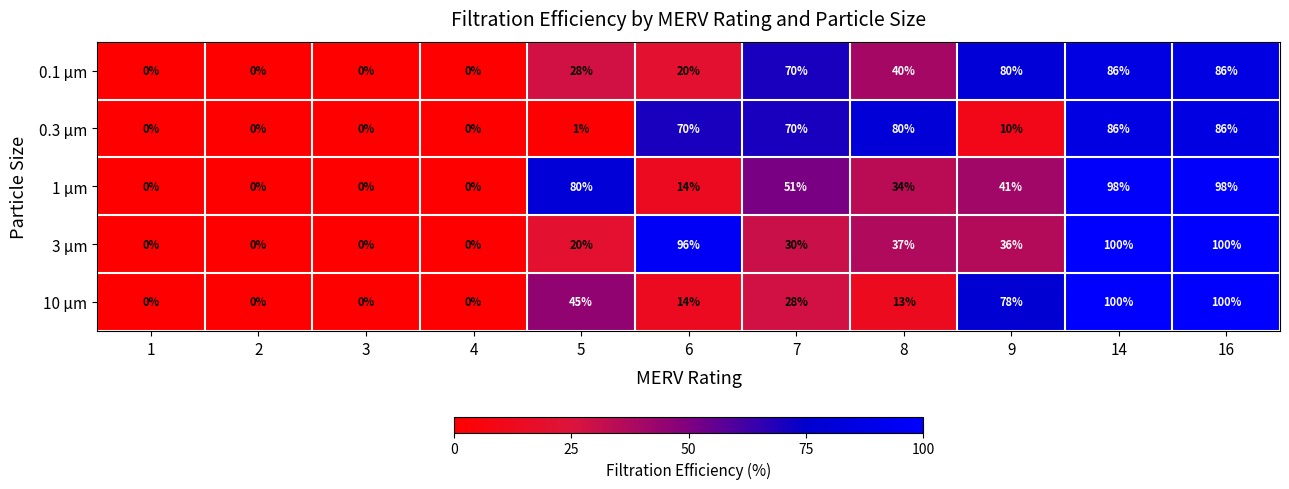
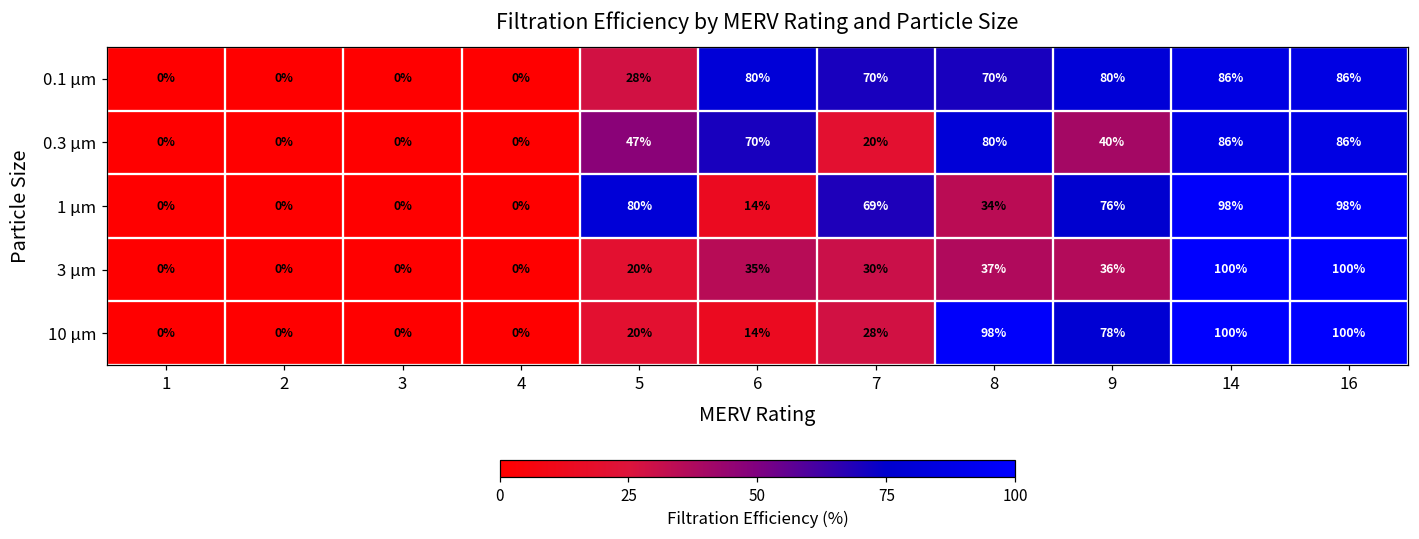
0.1 μm, 6: 20% -> 80%
0.1 μm, 8: 40% -> 70%
0.3 μm, 5: 1% -> 47%
0.3 μm, 7: 70% -> 20%
0.3 μm, 9: 10% -> 40%
1 μm, 7: 51% -> 69%
1 μm, 9: 41% -> 76%
3 μm, 6: 96% -> 35%
10 μm, 5: 45% -> 20%
10 μm, 8: 13% -> 98%
